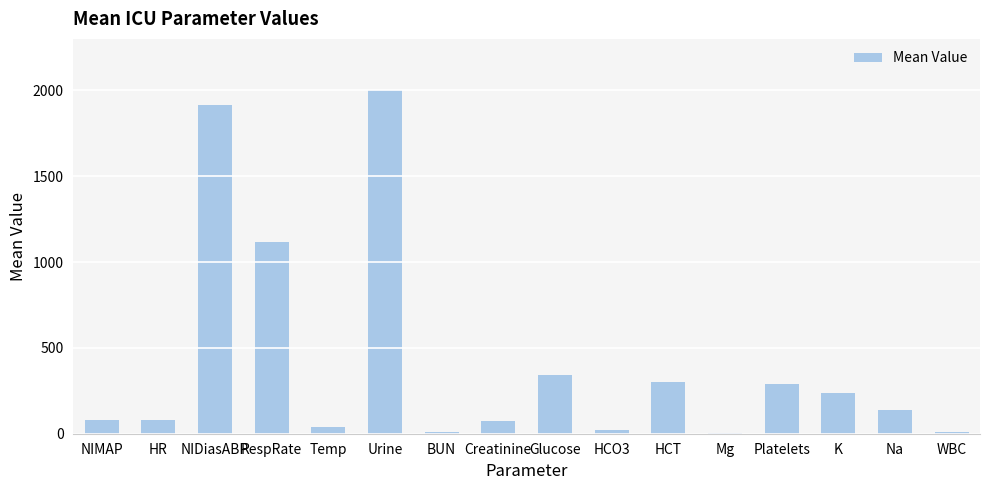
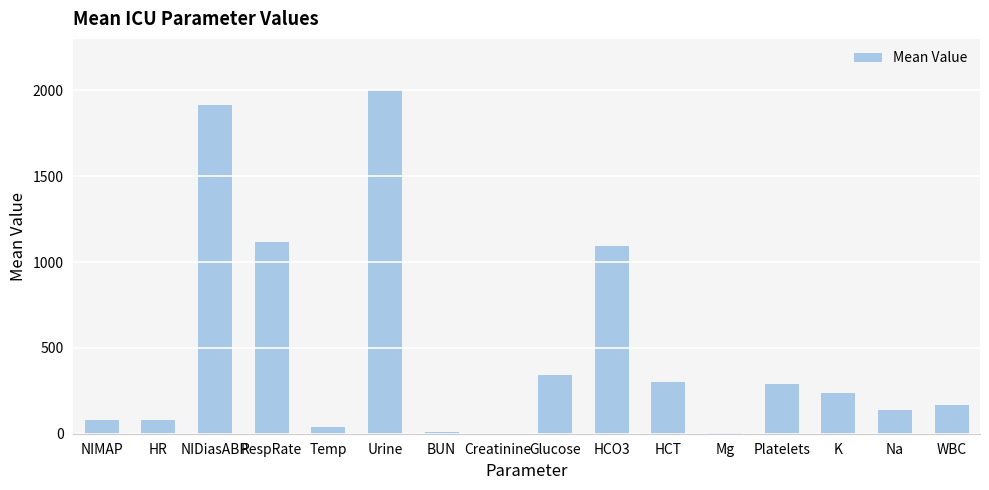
Creatinine: 80 -> 0
HCO3: 20 -> 1090
WBC: 10 -> 170
